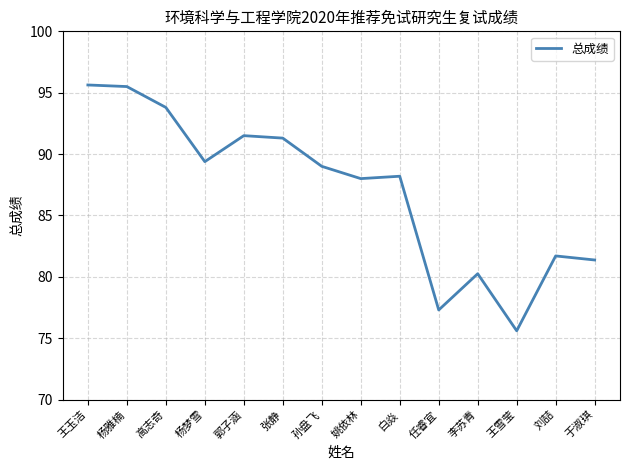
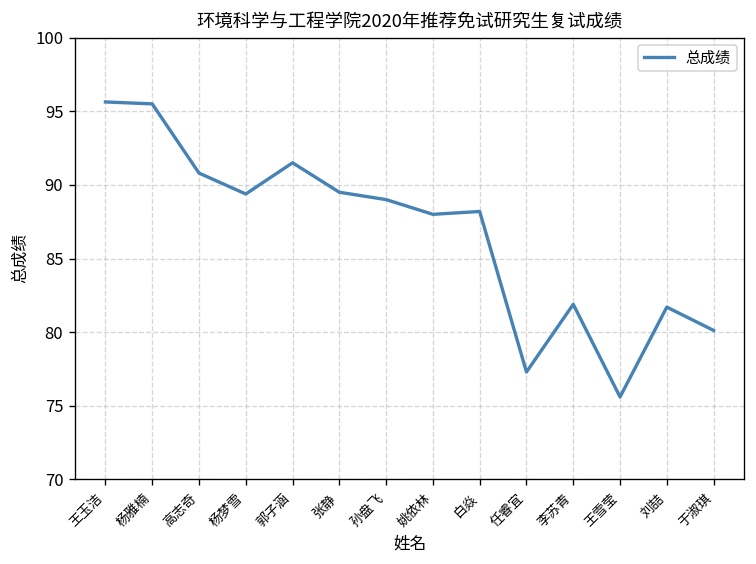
高志奇: 93.8 -> 90.8
张静: 91.3 -> 89.5
李苏青: 80.3 -> 81.9
于淑琪: 81.4 -> 80.1
